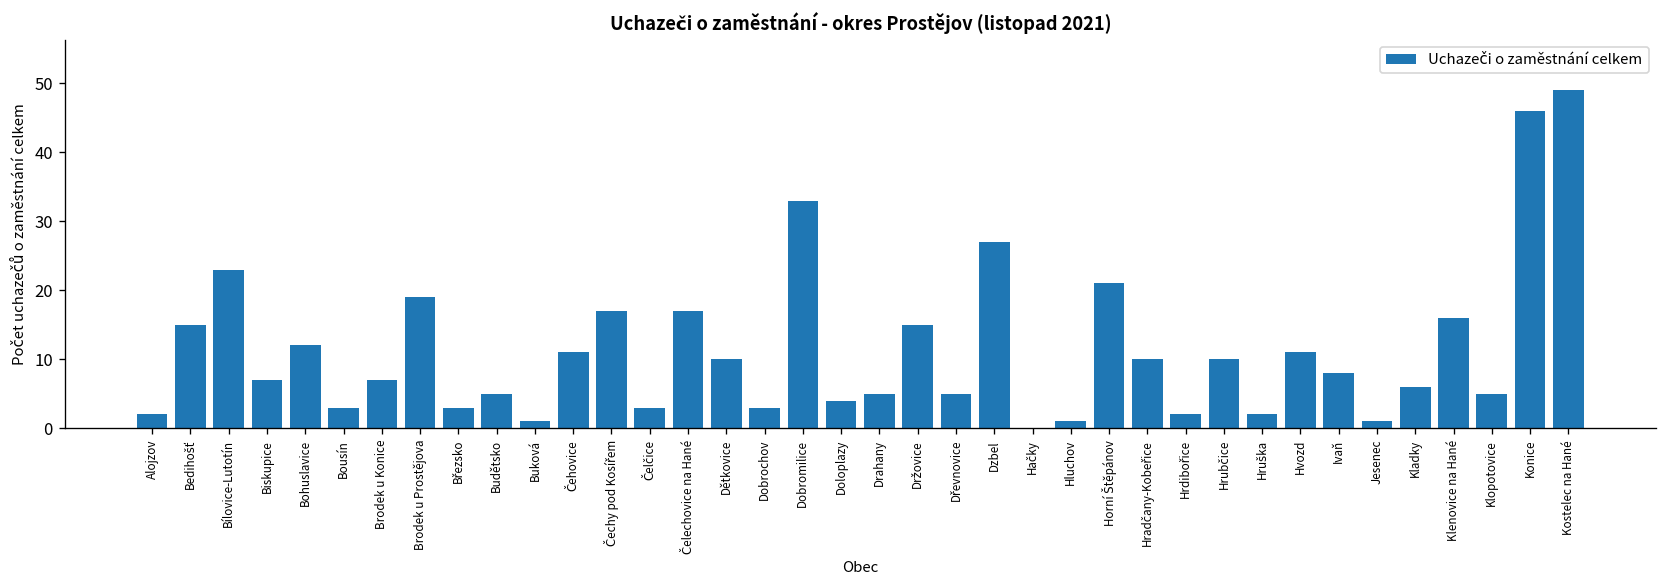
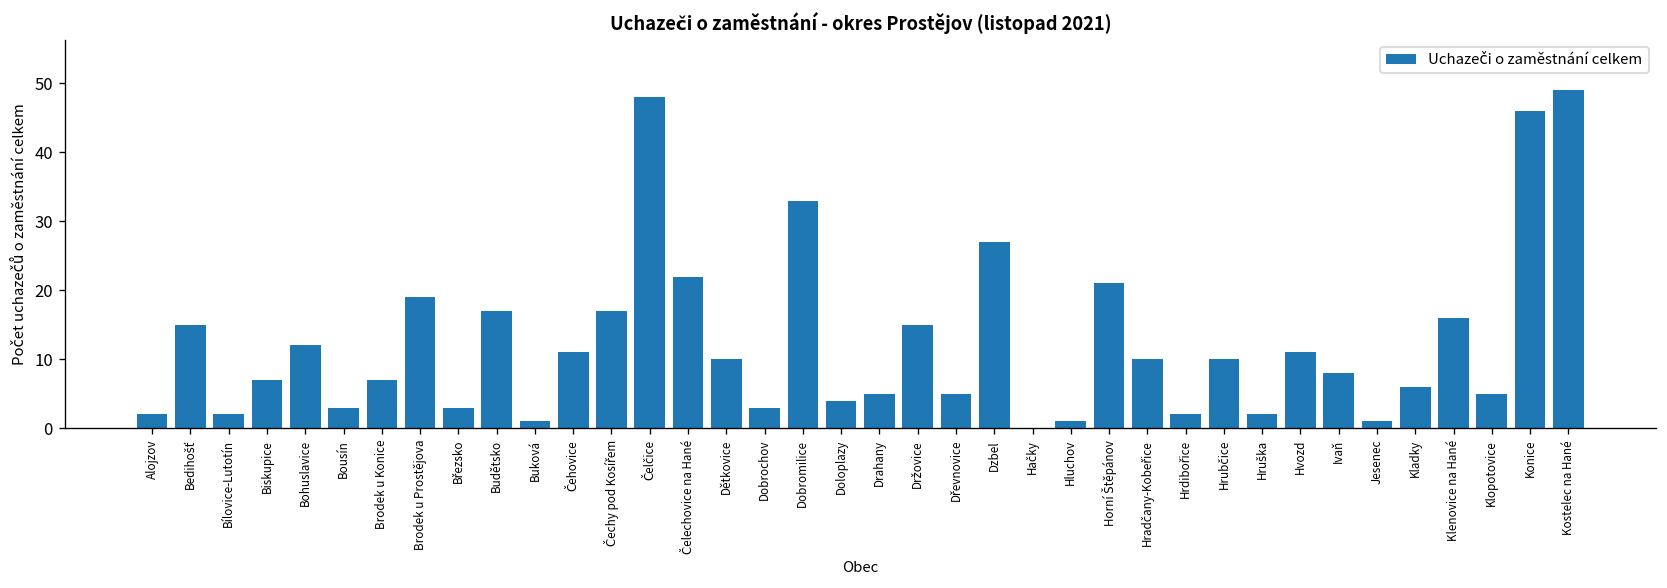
Bílovice-Lutotín: 23 -> 2
Budětsko: 5 -> 17
Čelčice: 3 -> 48
Čelechovice na Hané: 17 -> 22
